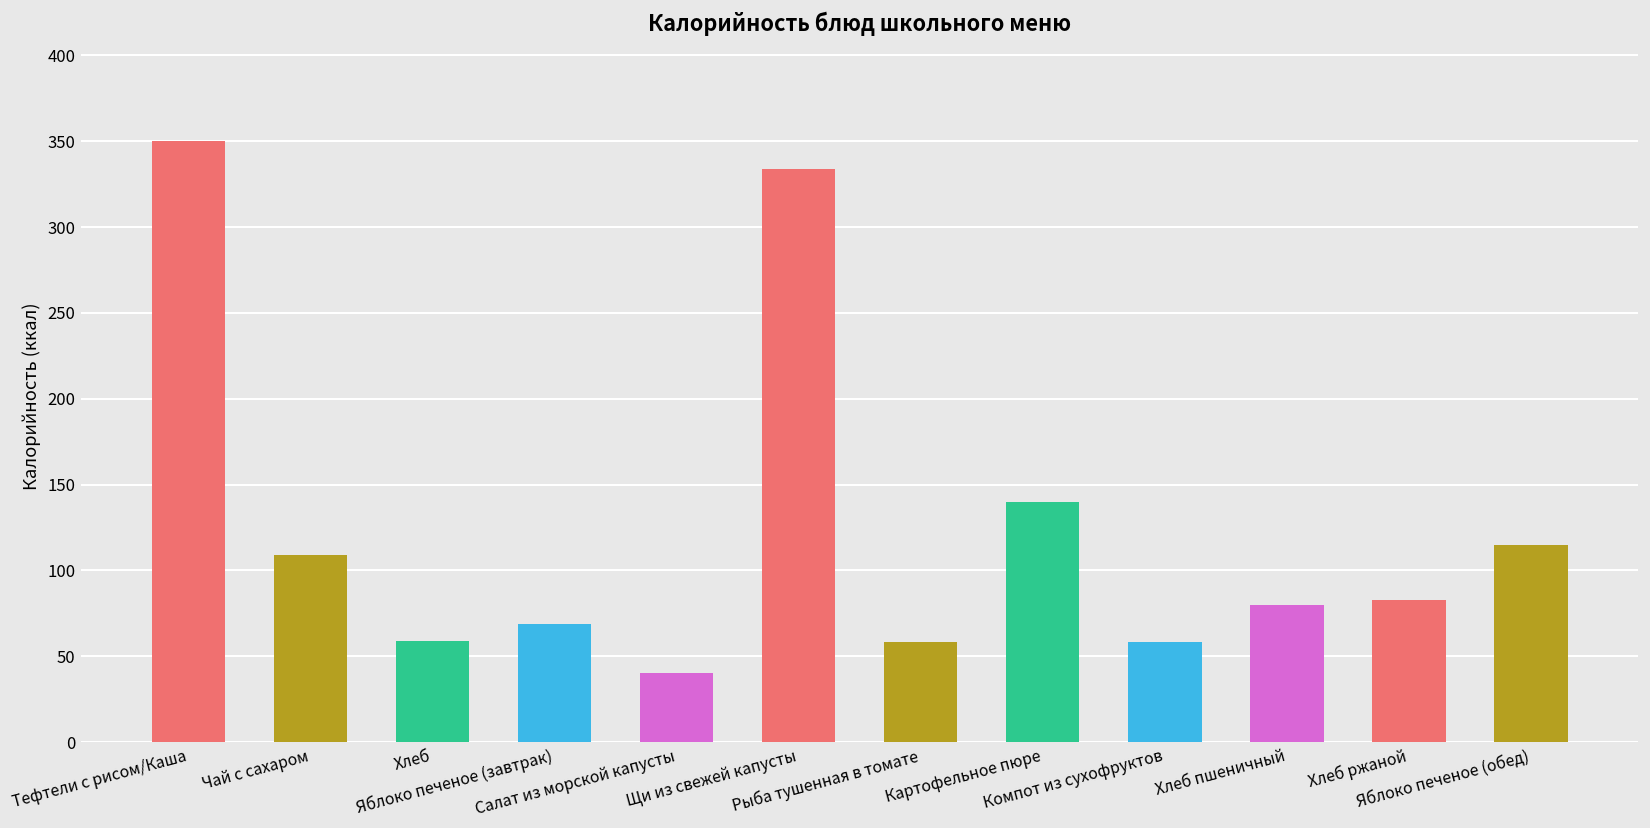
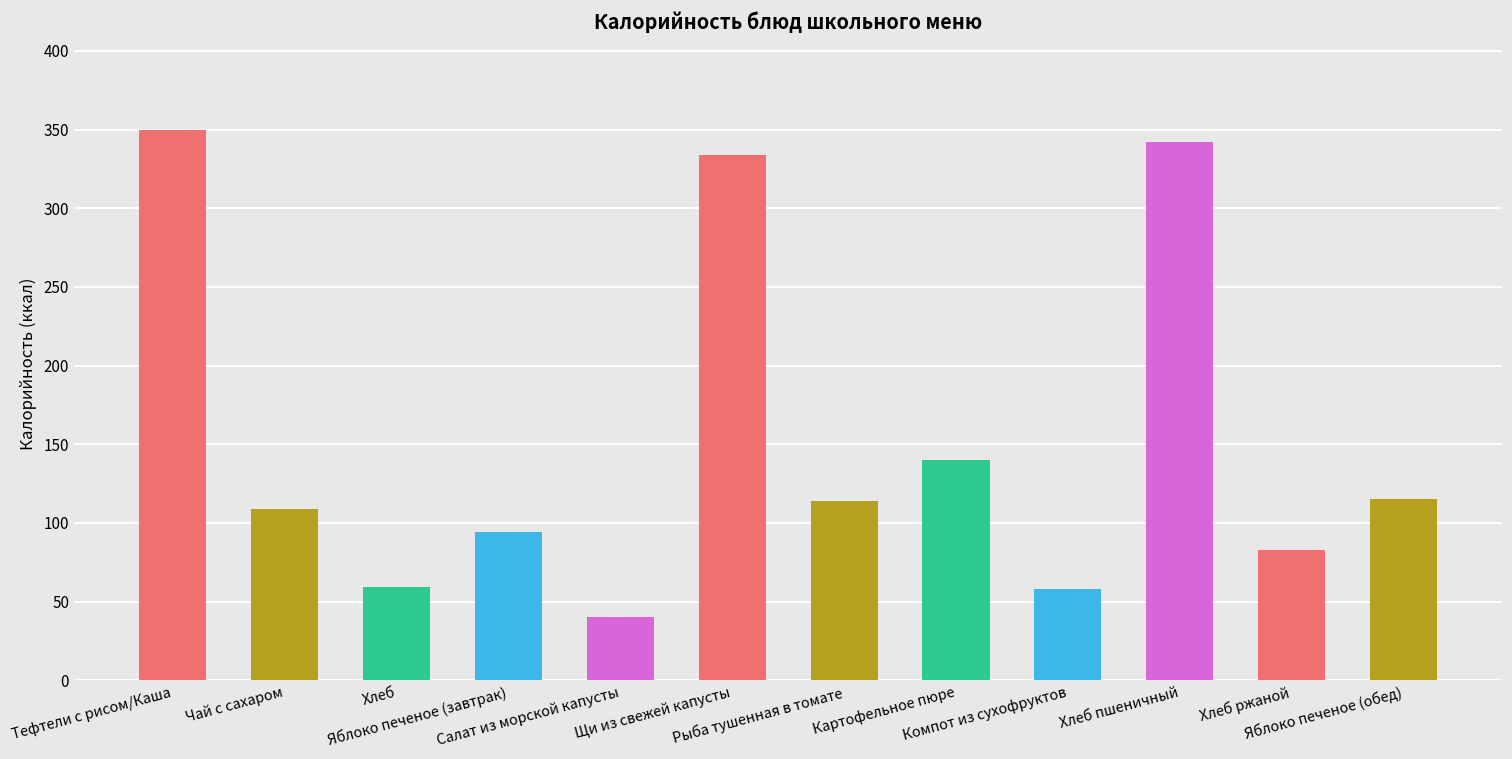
Яблоко печеное (завтрак): 69 -> 94
Рыба тушенная в томате: 58 -> 114
Хлеб пшеничный: 80 -> 342
